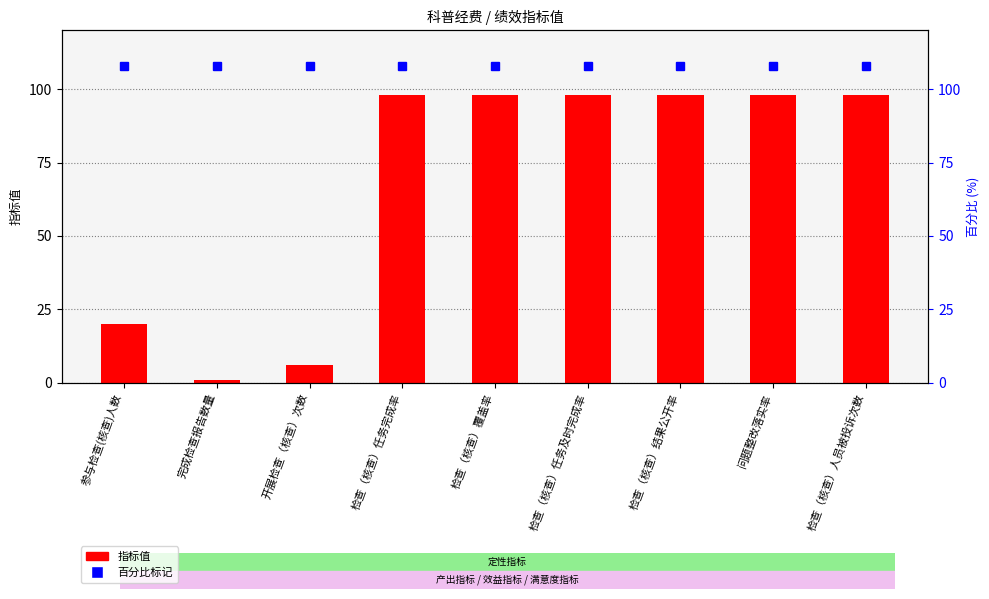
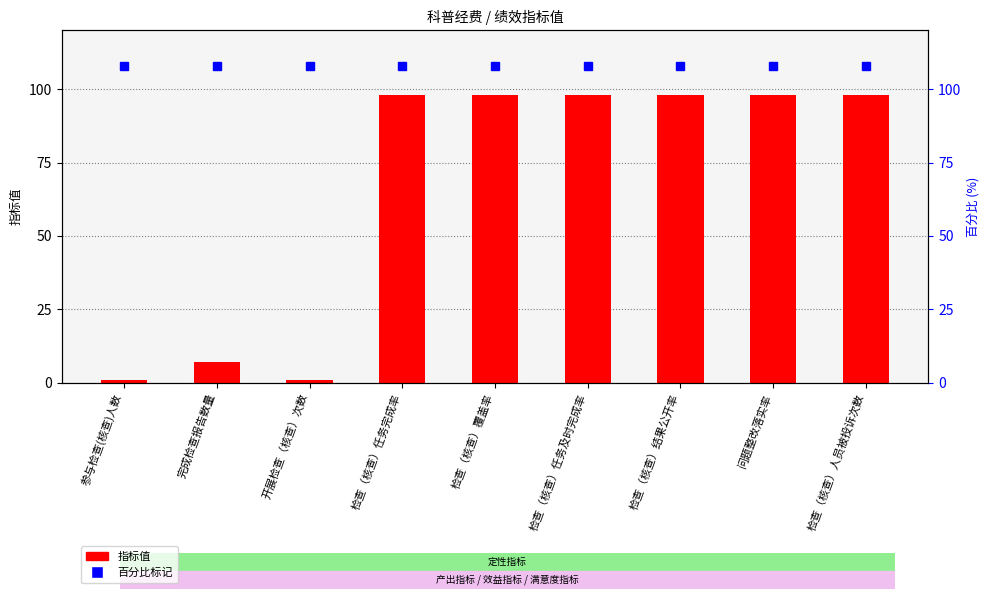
指标值, 参与检查(核查)人数: 20 -> 1
指标值, 完成检查报告数量: 1 -> 7
指标值, 开展检查（核查）次数: 6 -> 1
